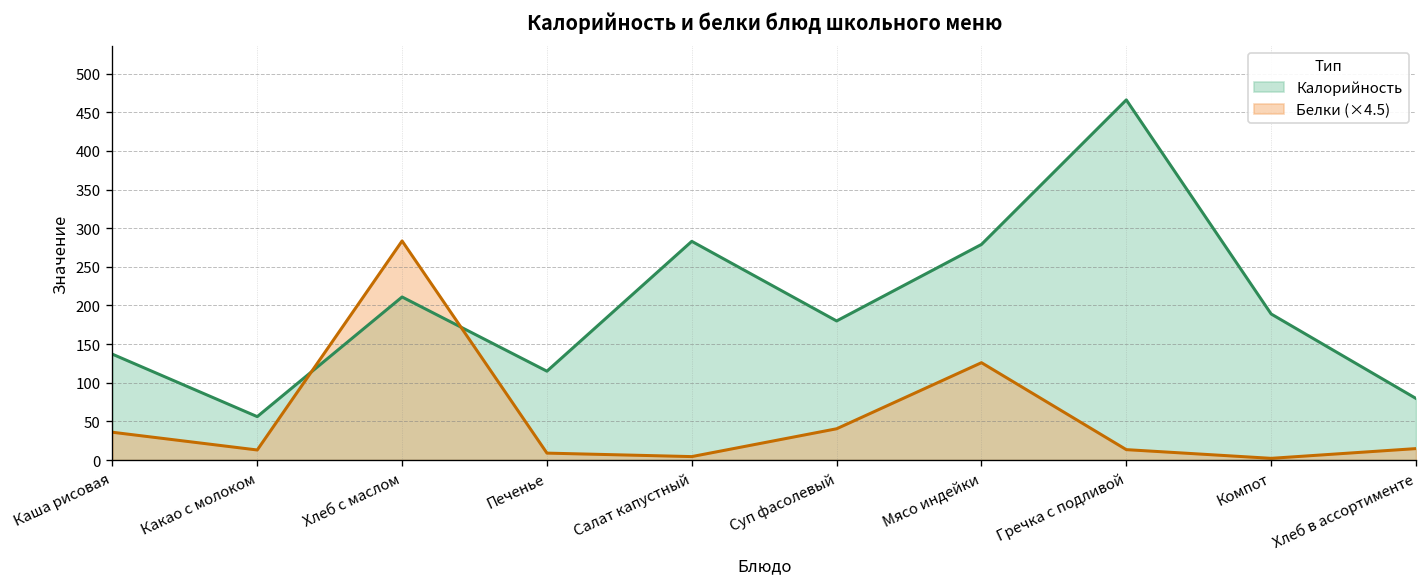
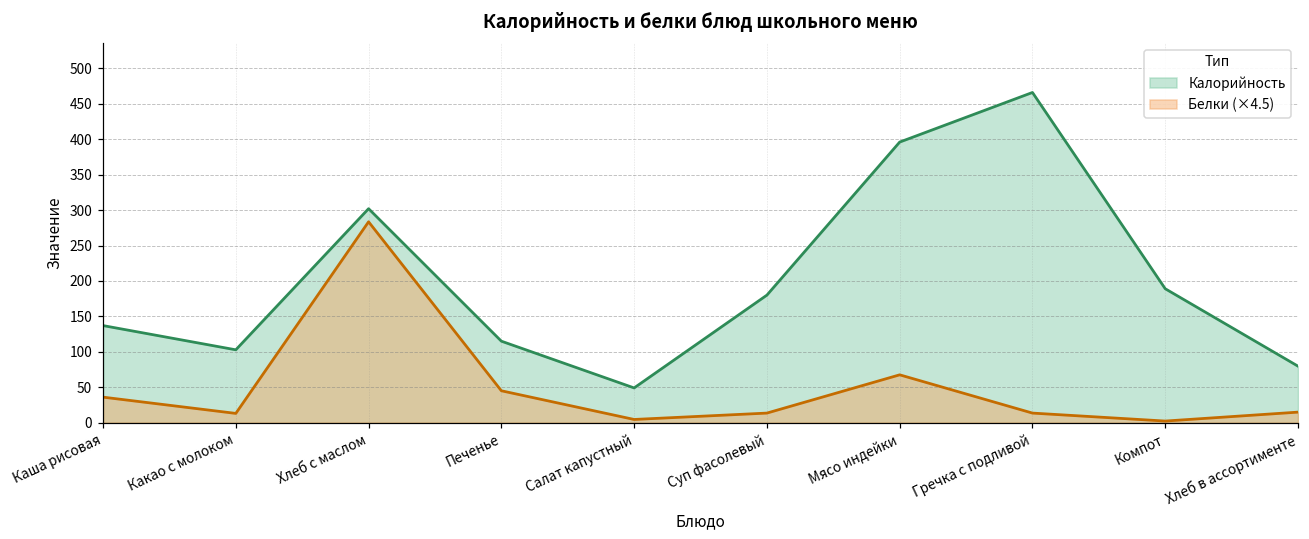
Калорийность, Какао с молоком: 60 -> 100
Калорийность, Хлеб с маслом: 210 -> 300
Белки (×4.5), Печенье: 10 -> 50
Калорийность, Салат капустный: 280 -> 50
Белки (×4.5), Суп фасолевый: 40 -> 10
Калорийность, Мясо индейки: 280 -> 400
Белки (×4.5), Мясо индейки: 130 -> 70
